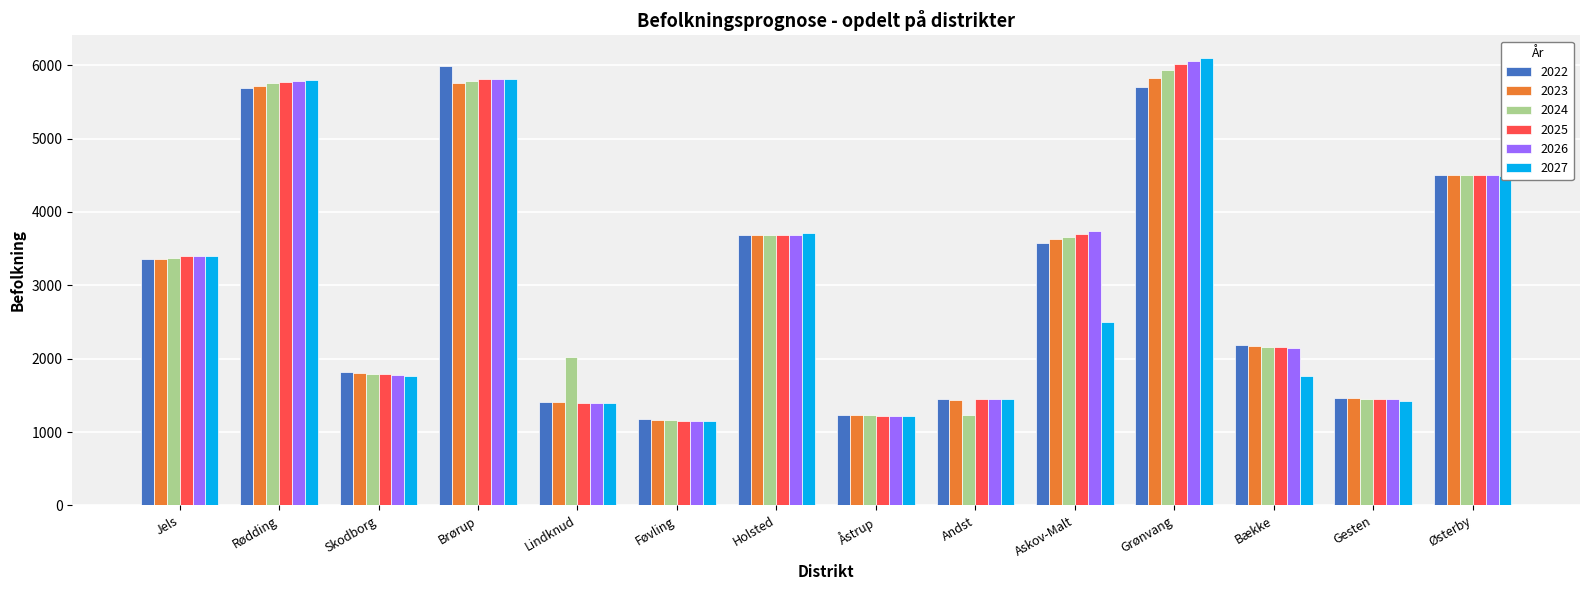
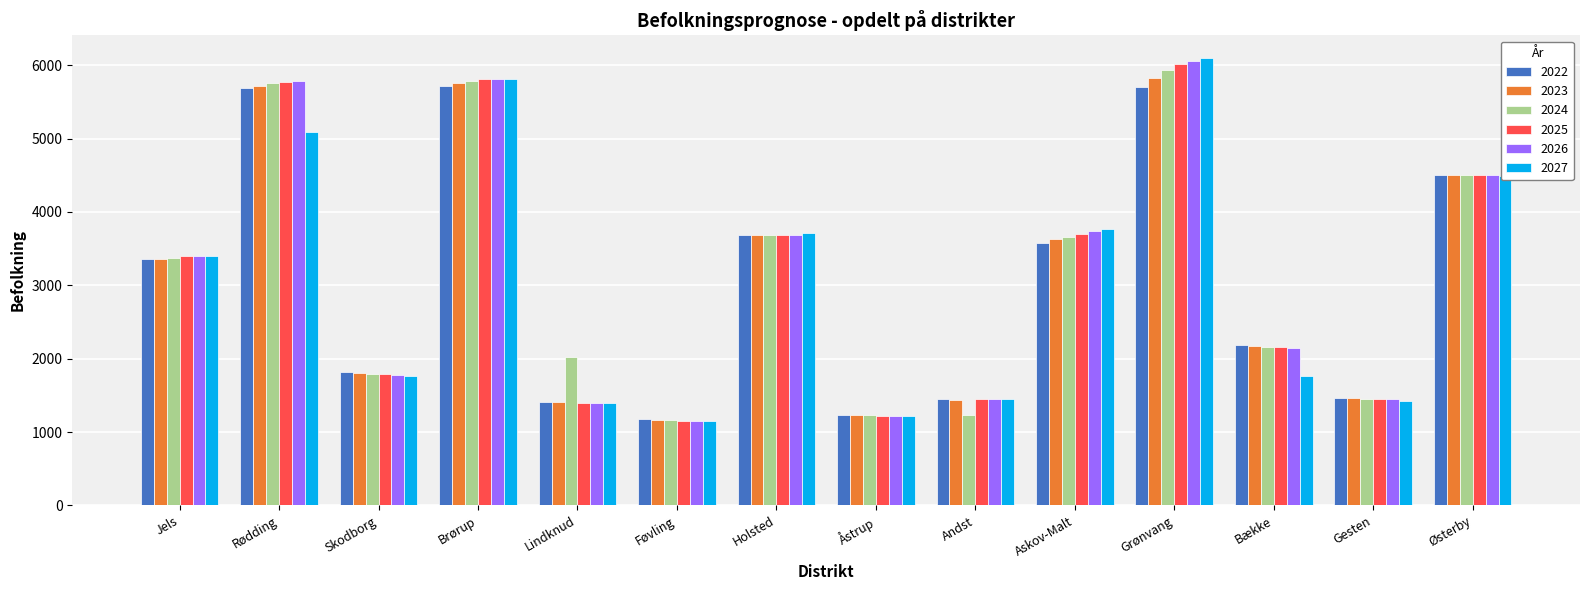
2027, Rødding: 5800 -> 5100
2022, Brørup: 6000 -> 5700
2027, Askov-Malt: 2500 -> 3800
